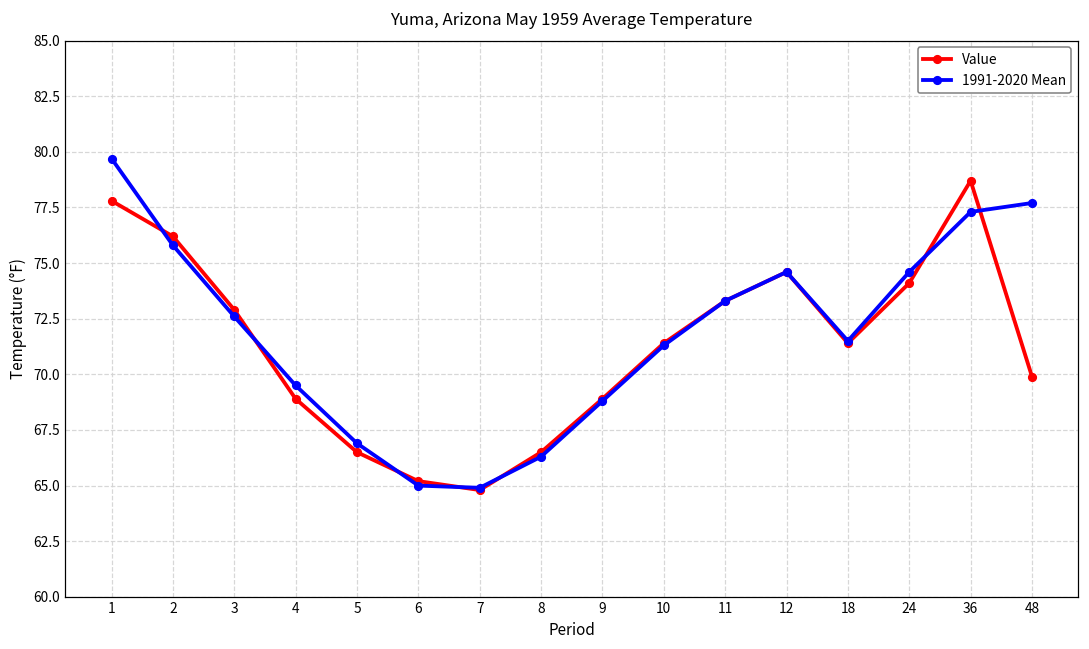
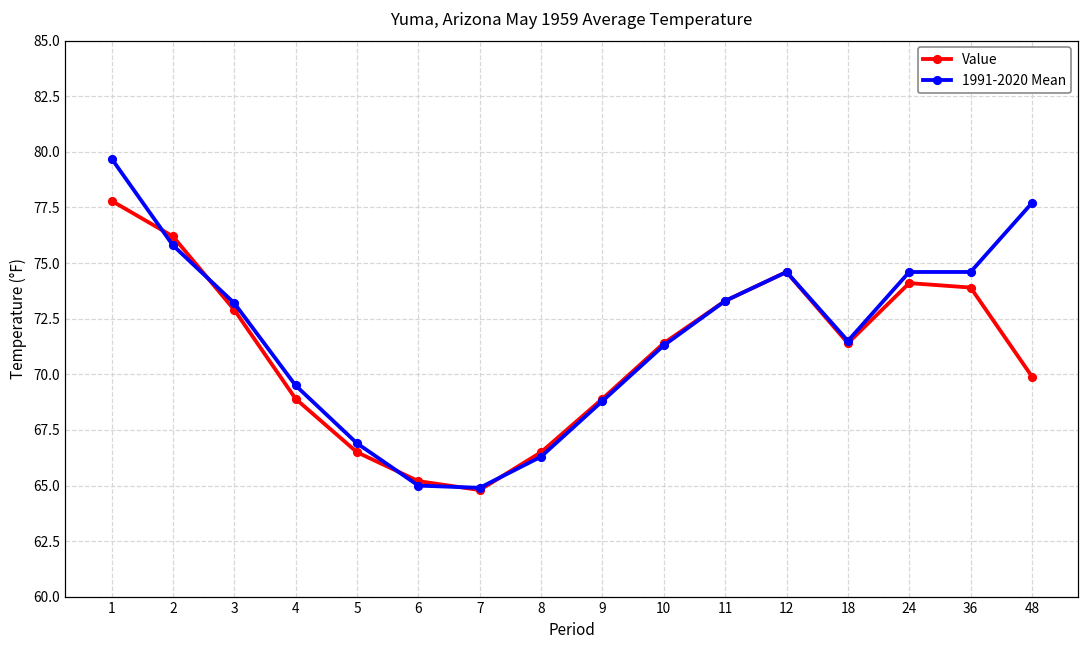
1991-2020 Mean, 3: 72.6 -> 73.2
Value, 36: 78.7 -> 73.9
1991-2020 Mean, 36: 77.3 -> 74.6
